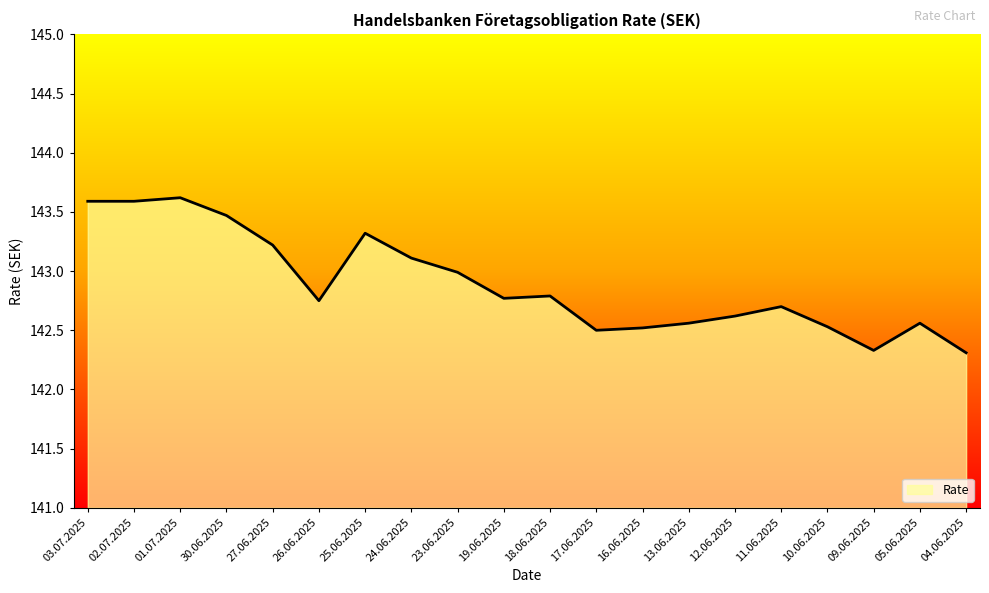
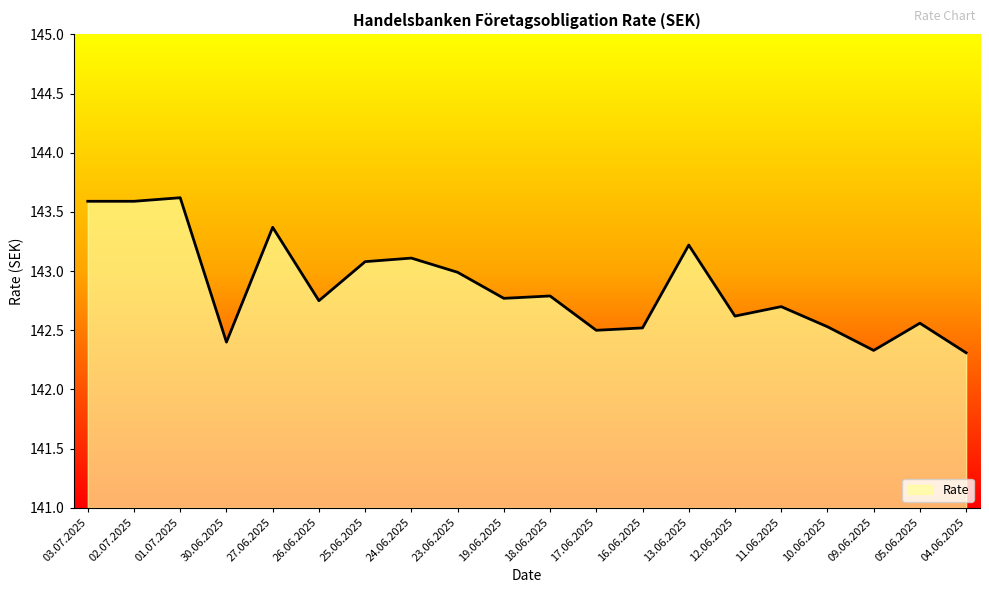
30.06.2025: 143.47 -> 142.40
27.06.2025: 143.22 -> 143.37
25.06.2025: 143.32 -> 143.08
13.06.2025: 142.56 -> 143.22
